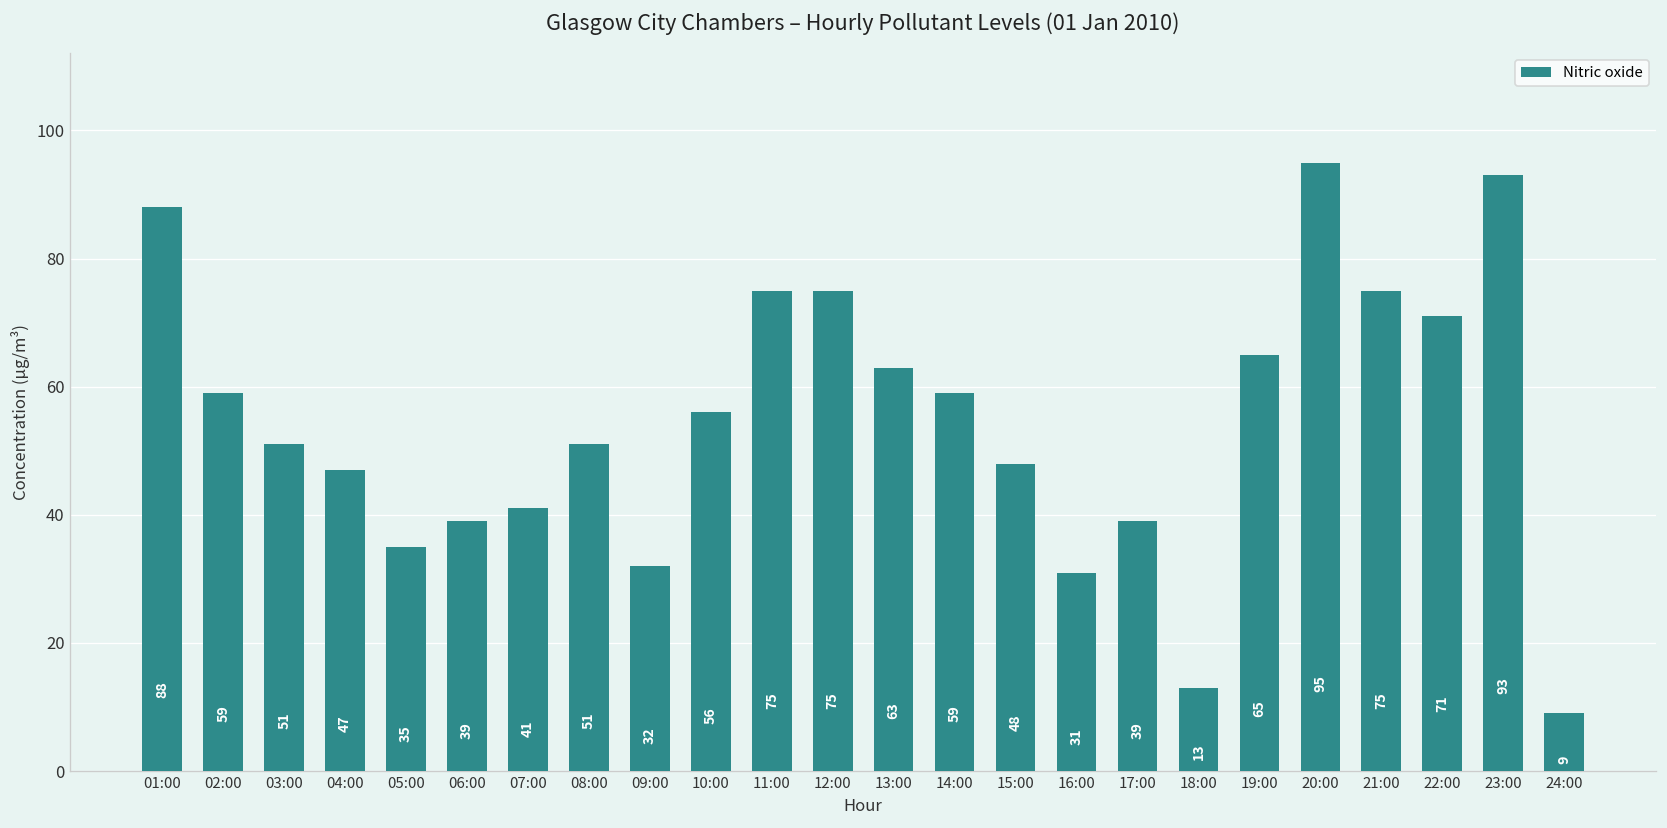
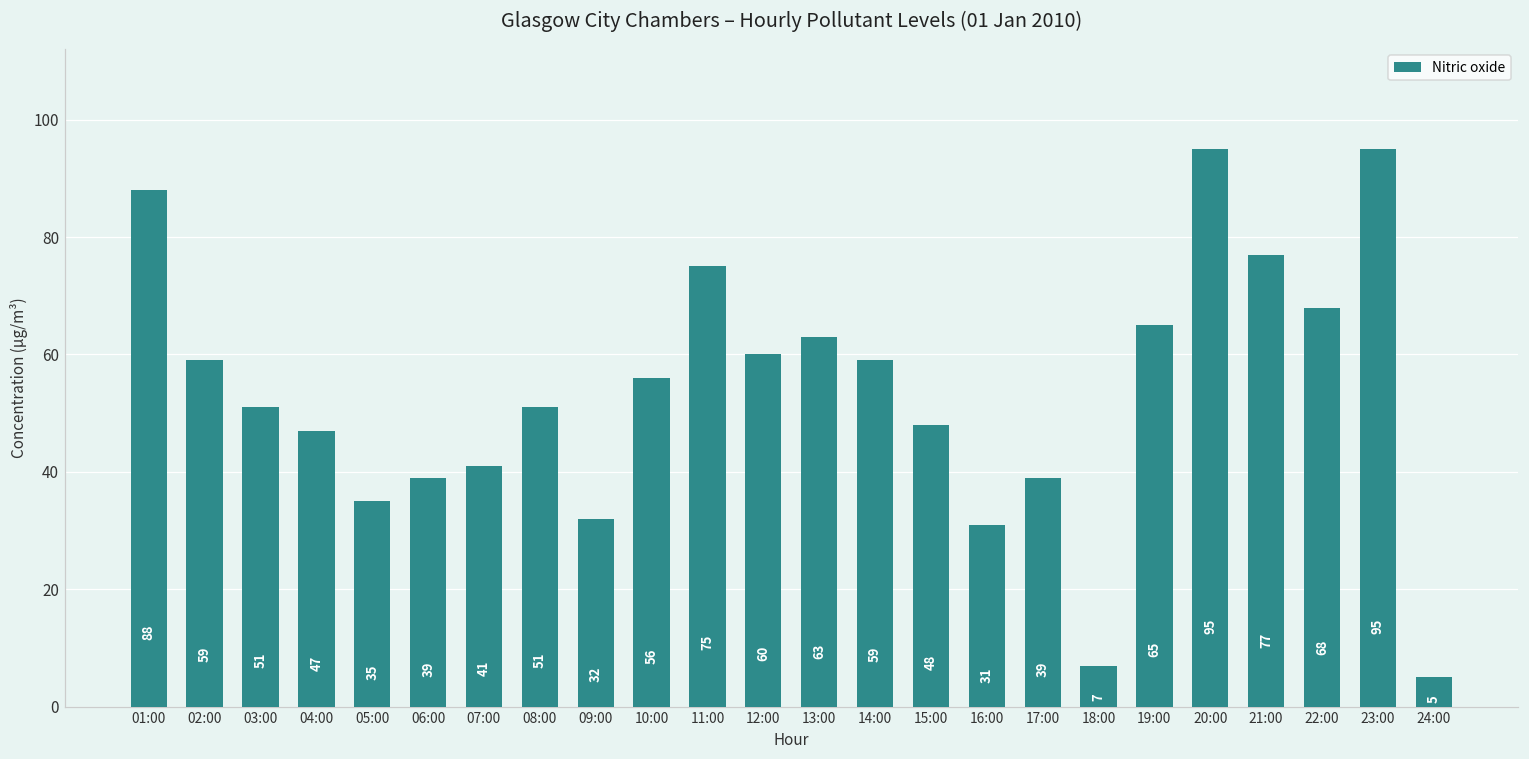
12:00: 75 -> 60
18:00: 13 -> 7
21:00: 75 -> 77
22:00: 71 -> 68
23:00: 93 -> 95
24:00: 9 -> 5
